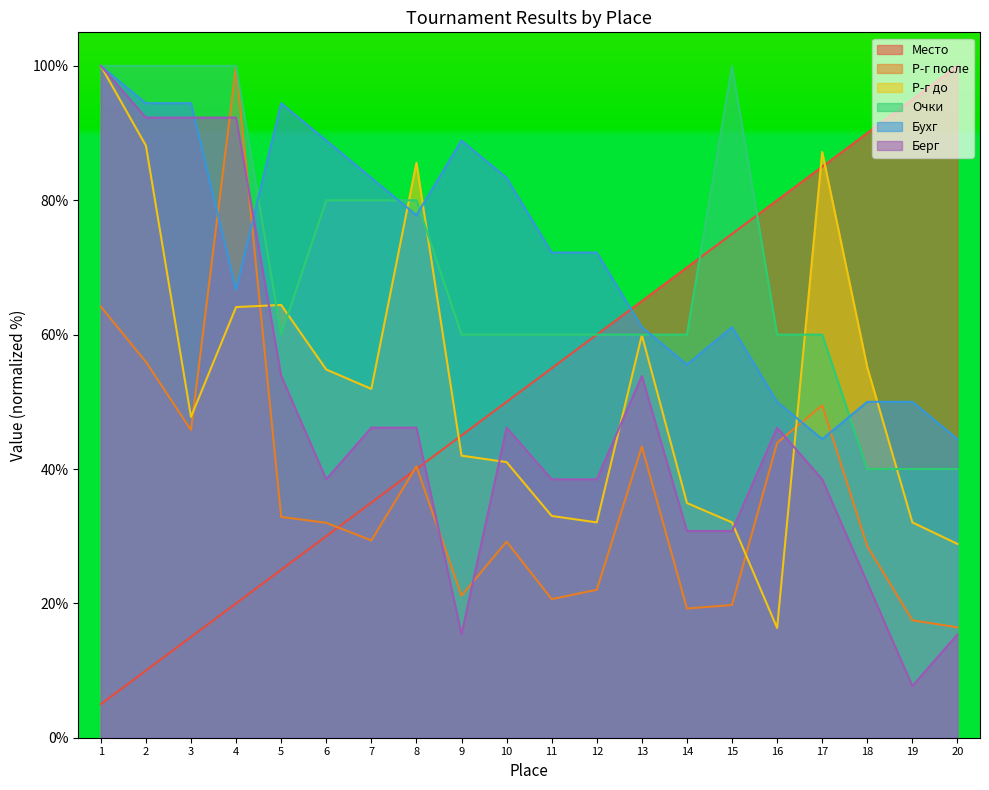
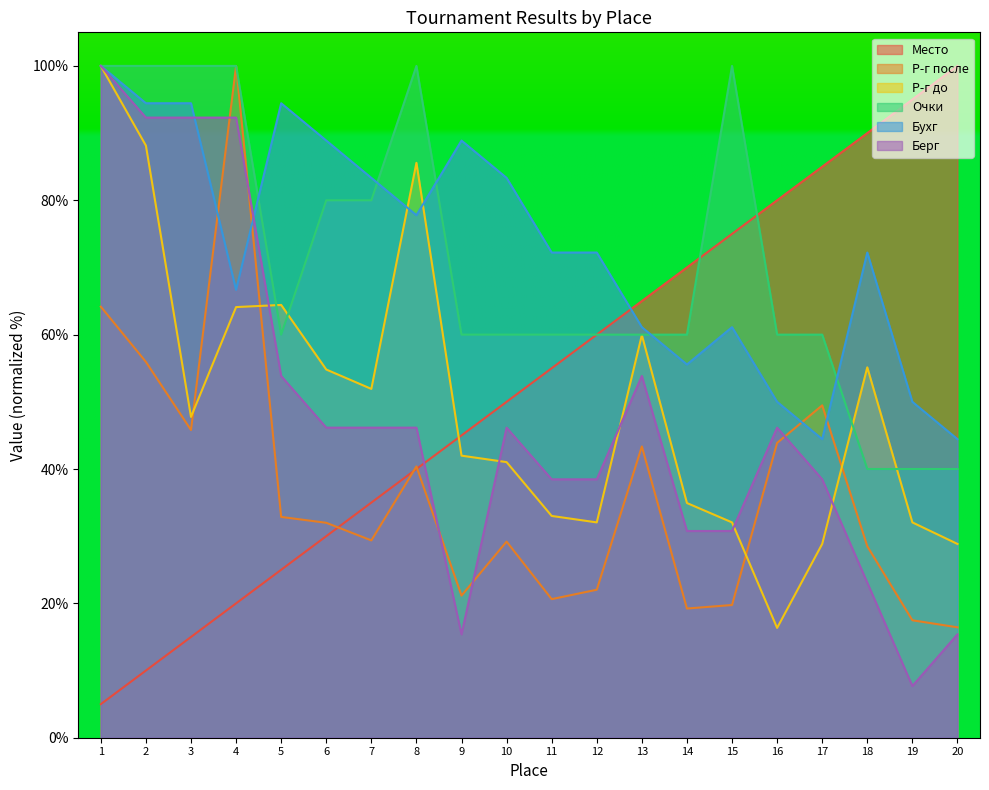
Берг, 6: 38% -> 46%
Очки, 8: 80% -> 100%
Р-г до, 17: 87% -> 29%
Бухг, 18: 50% -> 72%
